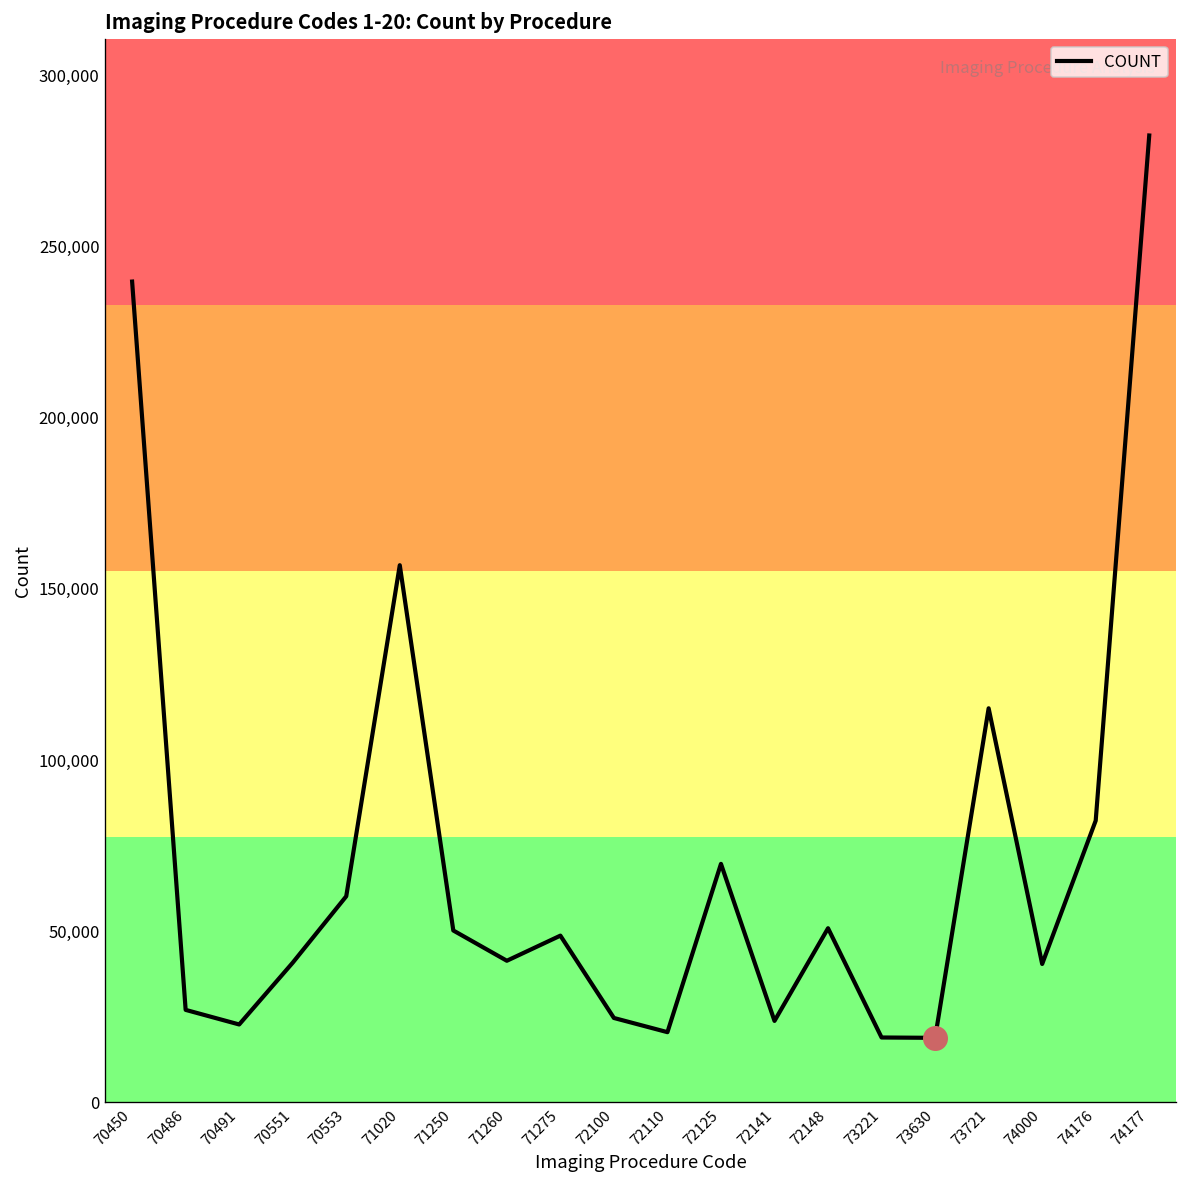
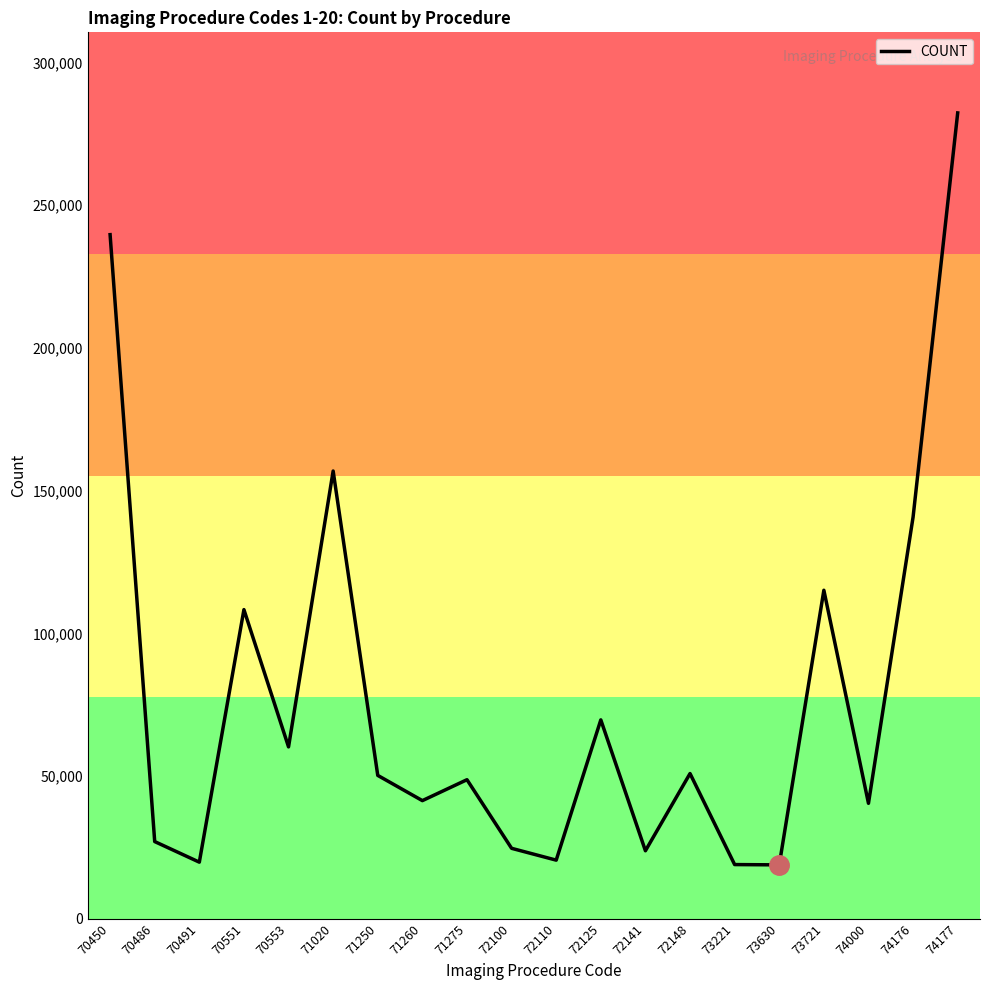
COUNT, 70491: 23,000 -> 20,000
COUNT, 70551: 41,000 -> 108,000
COUNT, 74176: 82,000 -> 141,000
